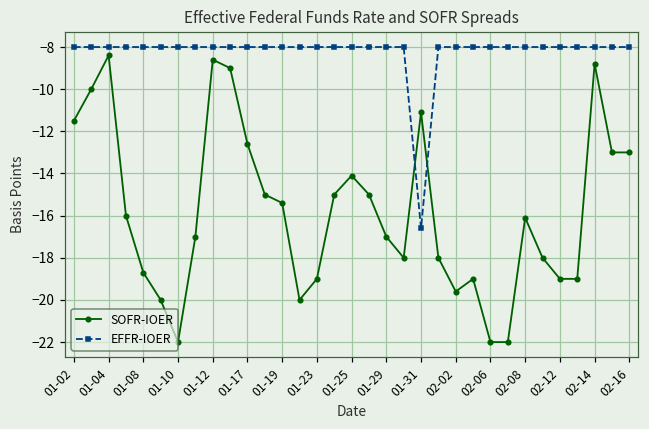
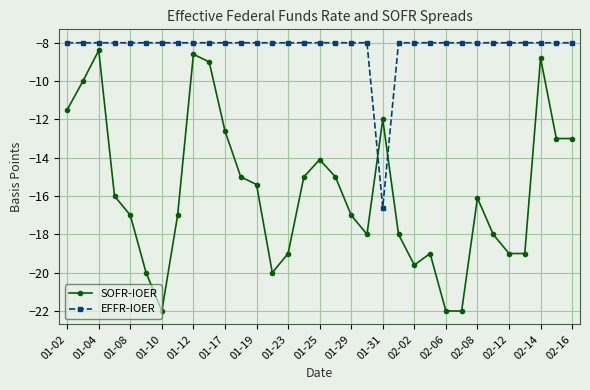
SOFR-IOER, 01-08: -18.7 -> -17.0
SOFR-IOER, 01-31: -11.1 -> -12.0
